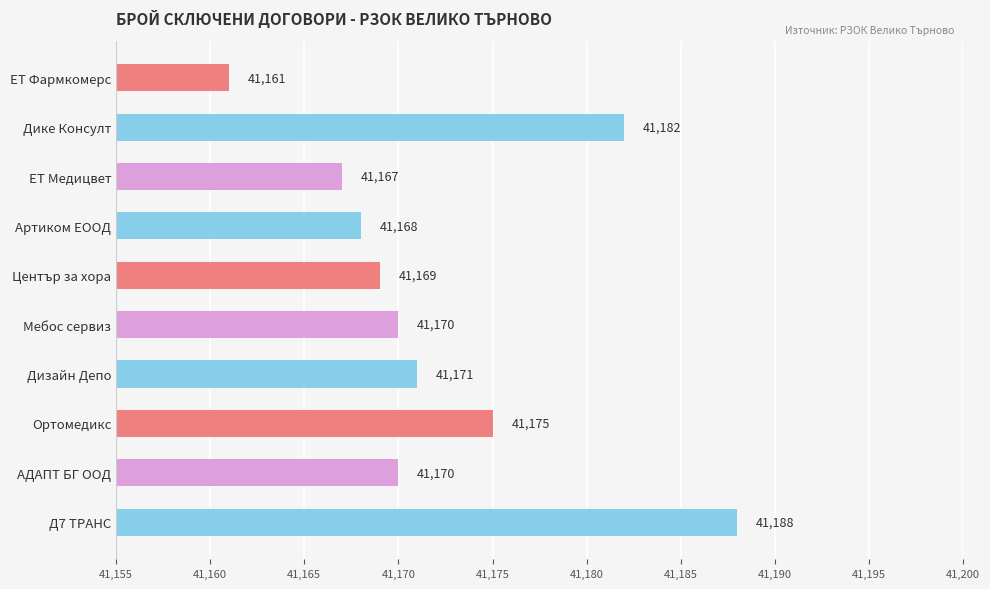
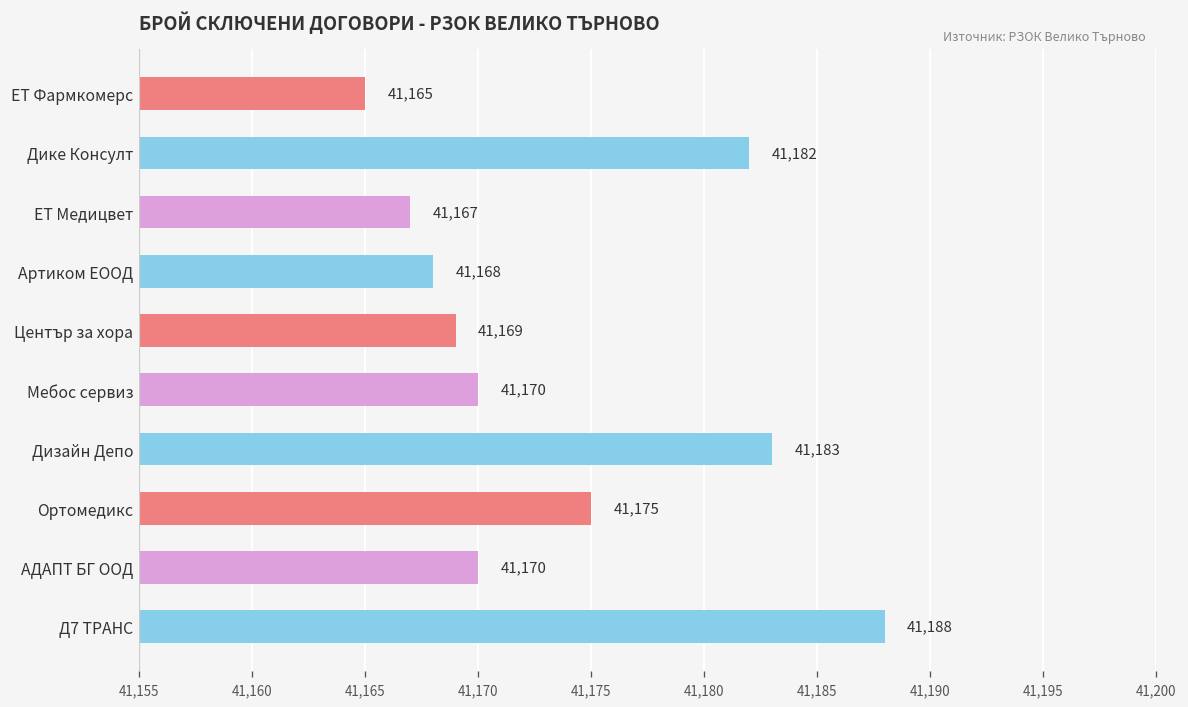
ЕТ Фармкомерс: 41,161 -> 41,165
Дизайн Депо: 41,171 -> 41,183
